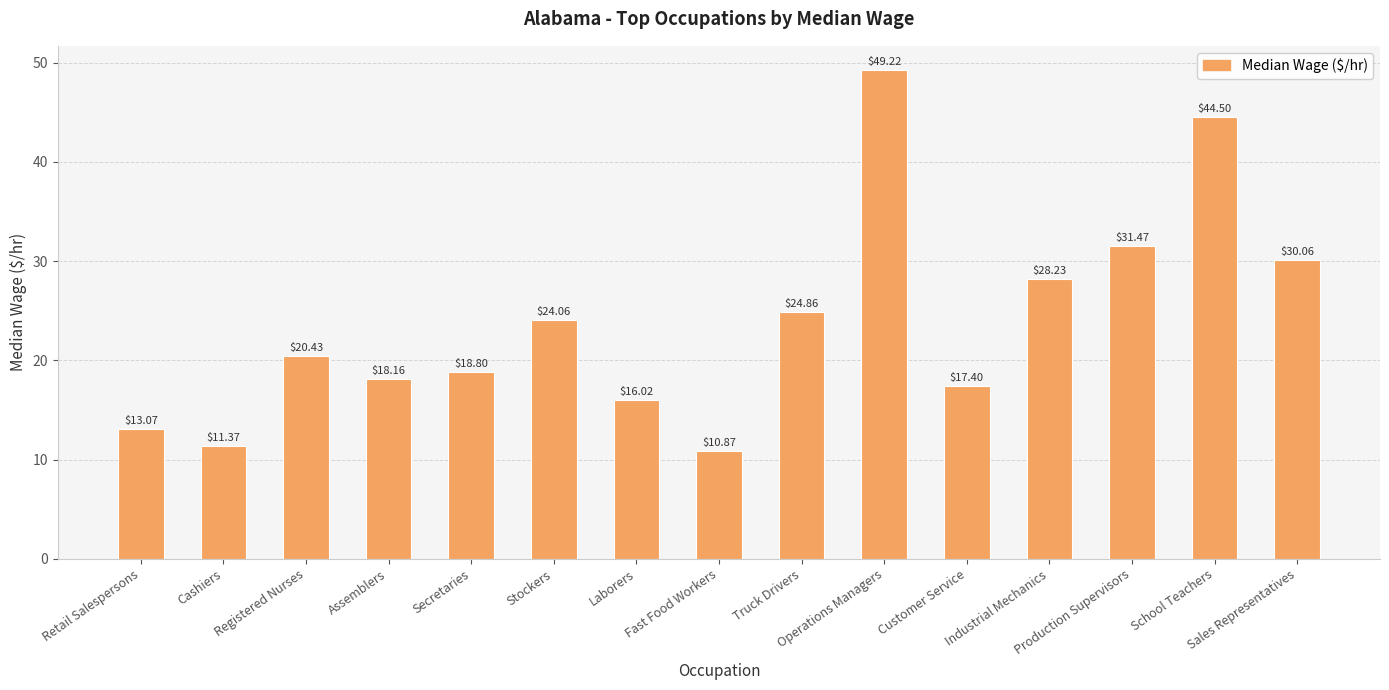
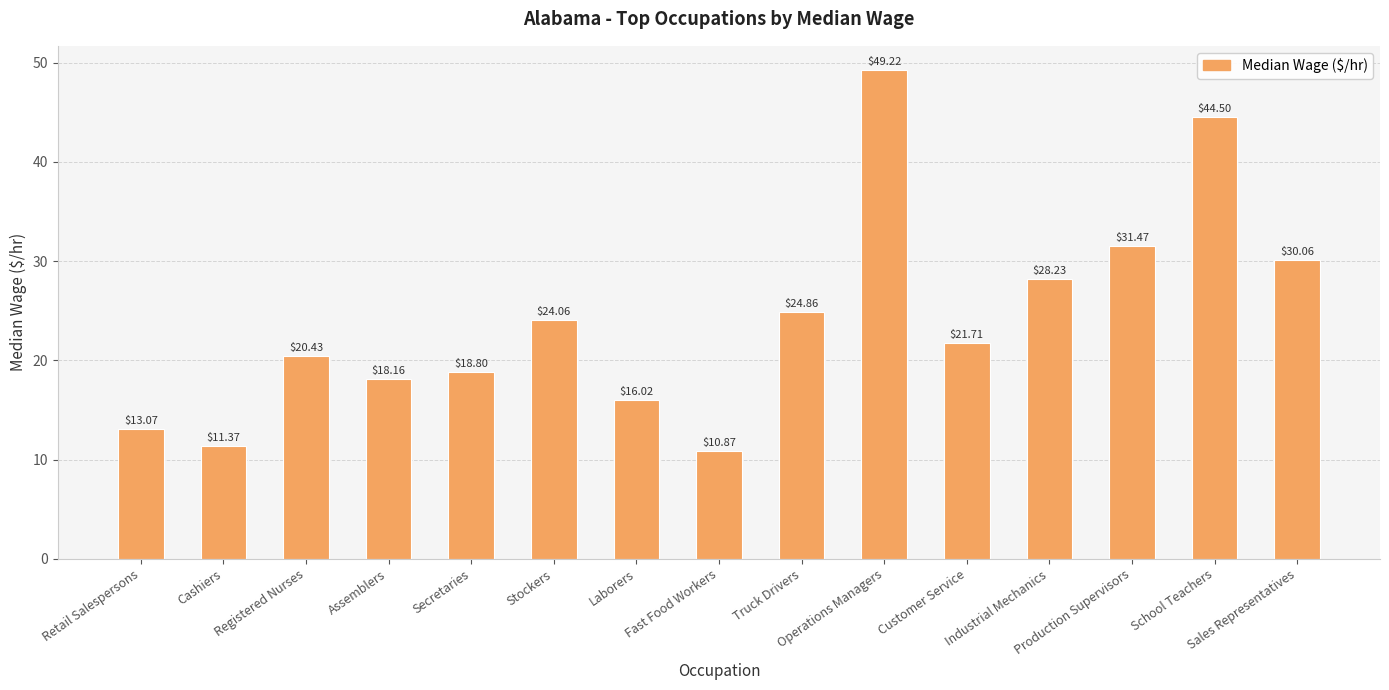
Customer Service: $17.40 -> $21.71
